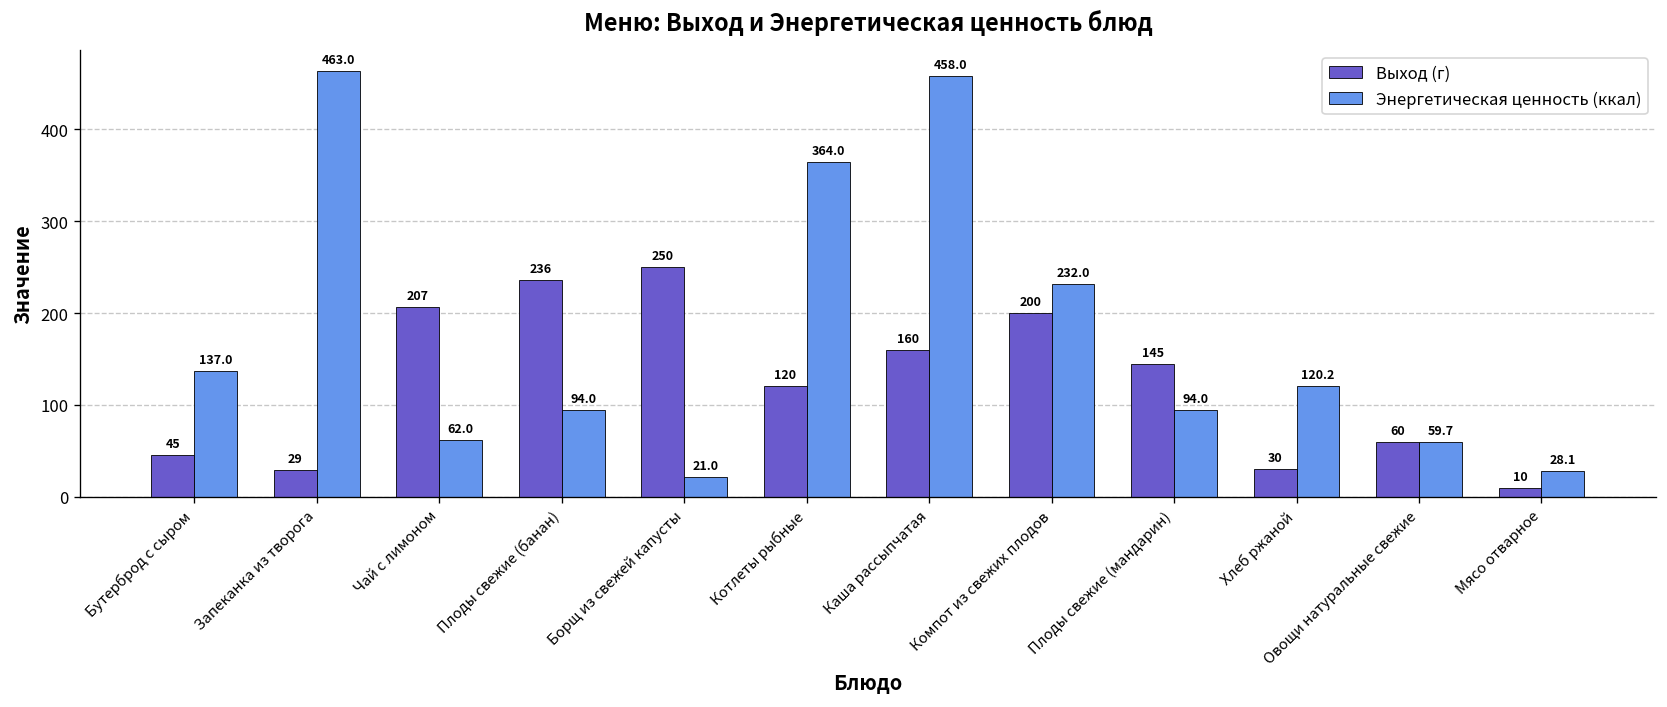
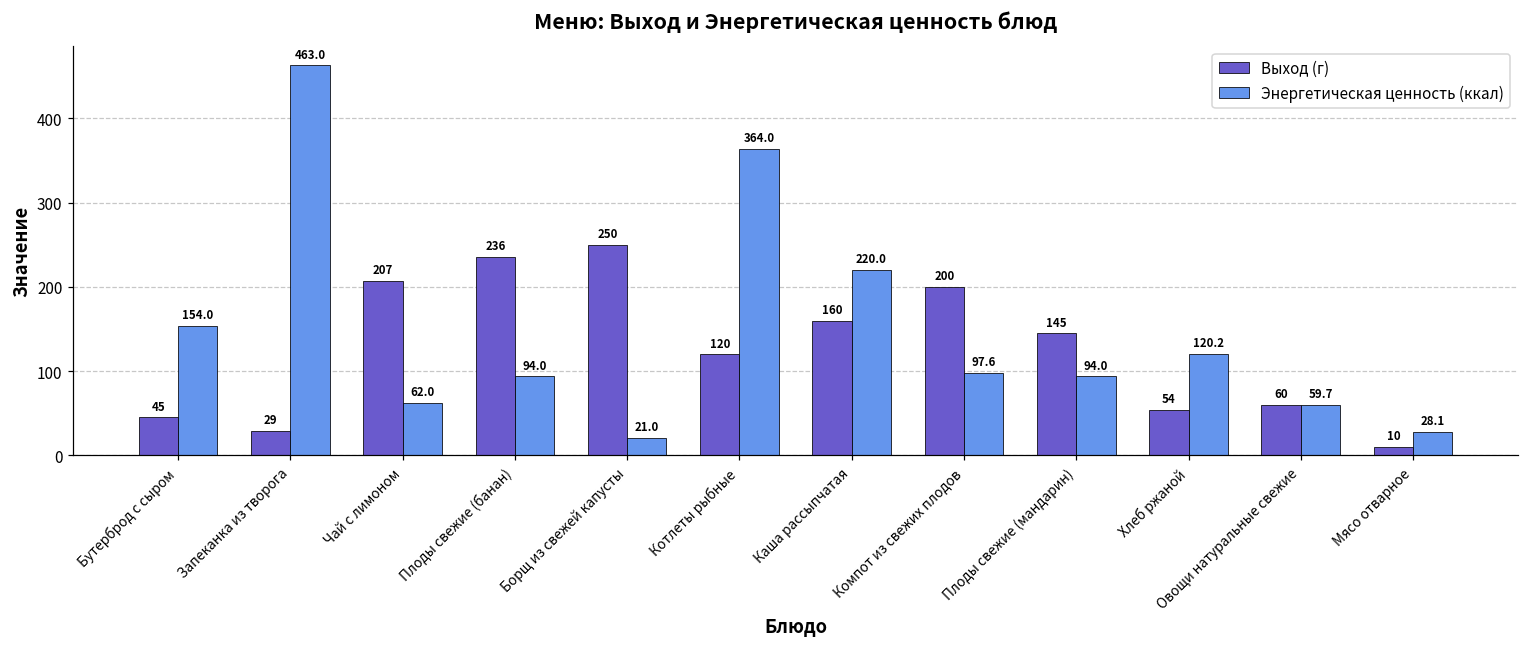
Энергетическая ценность (ккал), Бутерброд с сыром: 137.0 -> 154.0
Энергетическая ценность (ккал), Каша рассыпчатая: 458.0 -> 220.0
Энергетическая ценность (ккал), Компот из свежих плодов: 232.0 -> 97.6
Выход (г), Хлеб ржаной: 30 -> 54
